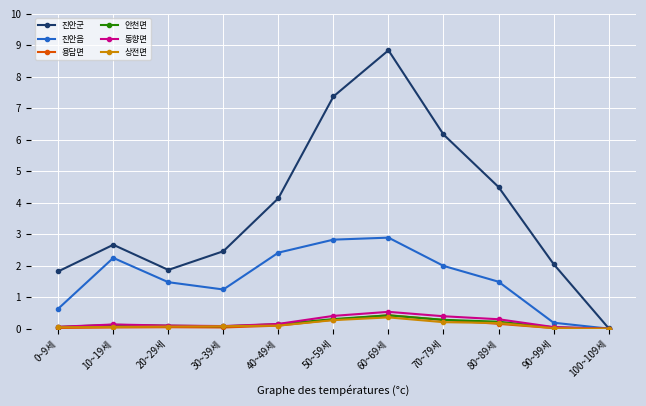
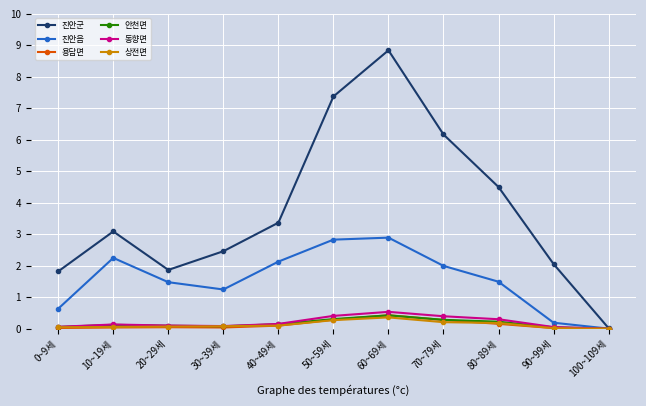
진안군, 10~19세: 2.7 -> 3.1
진안군, 40~49세: 4.1 -> 3.4
진안읍, 40~49세: 2.4 -> 2.1
